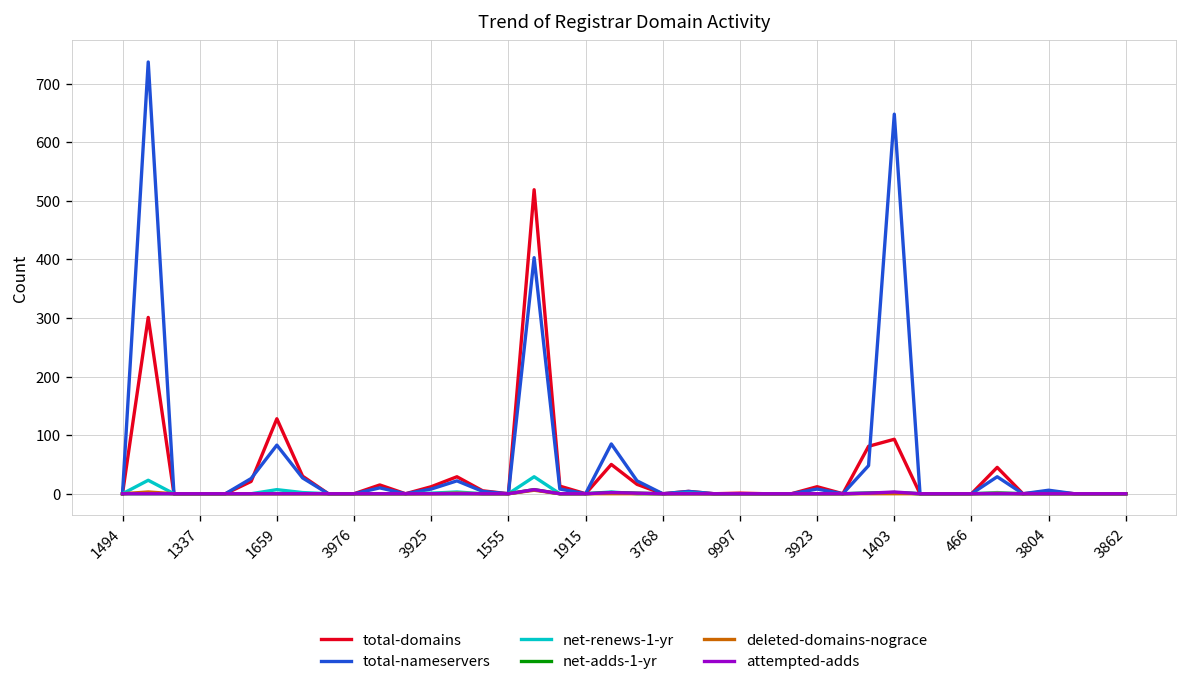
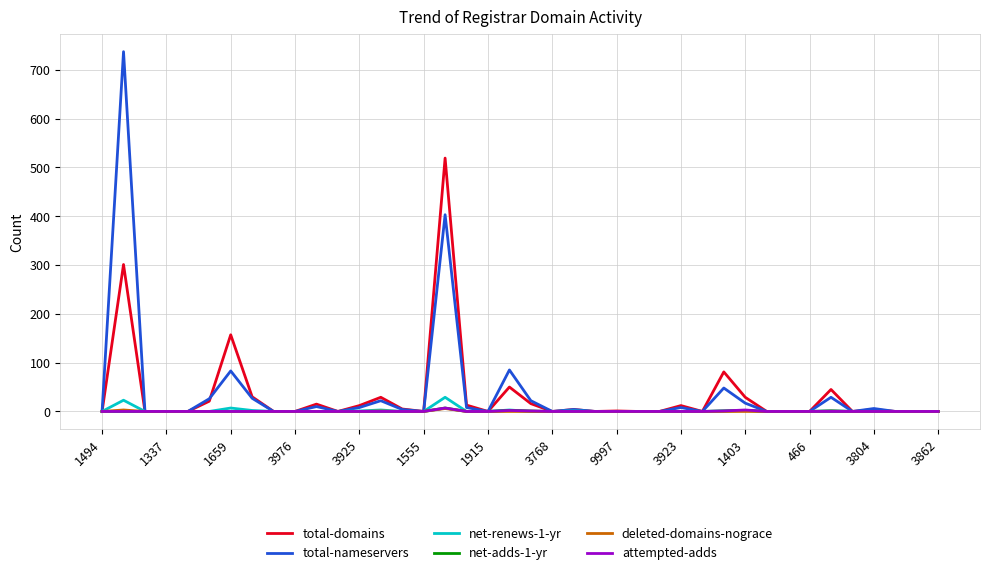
total-domains, 1659: 130 -> 160
total-domains, 1403: 90 -> 30
total-nameservers, 1403: 650 -> 20
